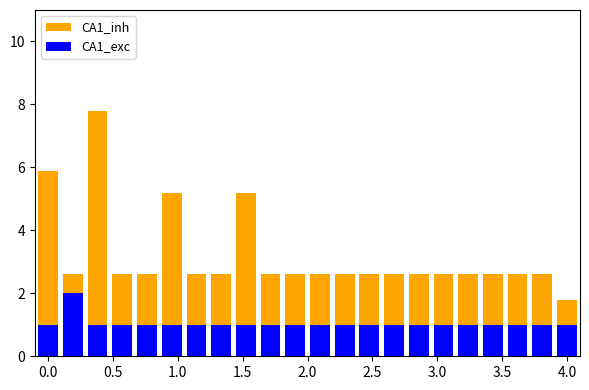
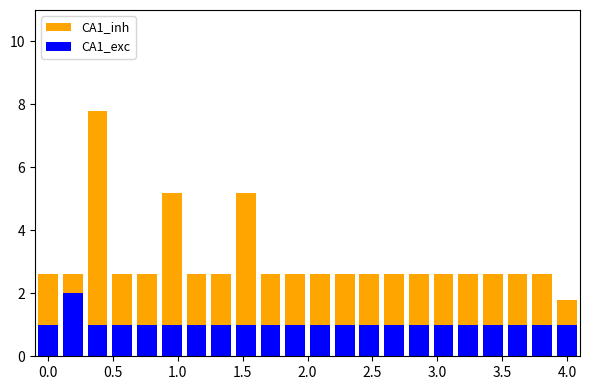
CA1_inh, 0.0: 5.9 -> 2.6
